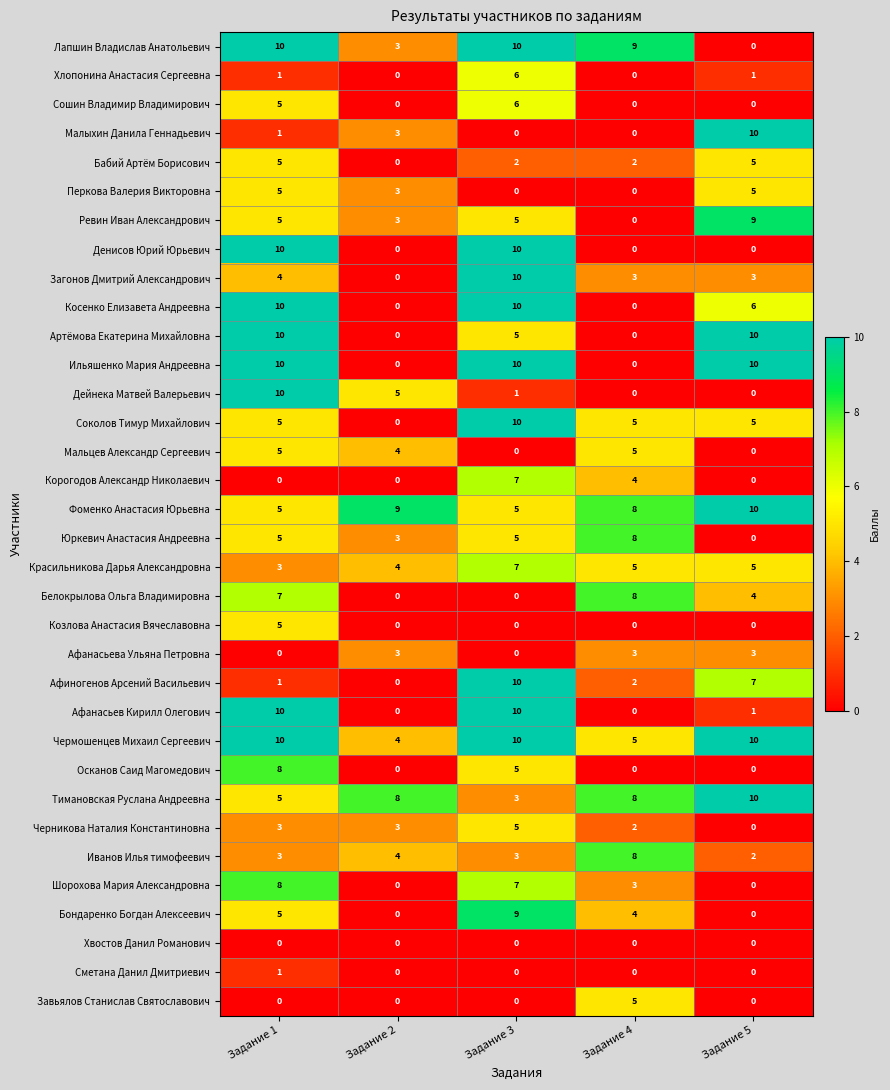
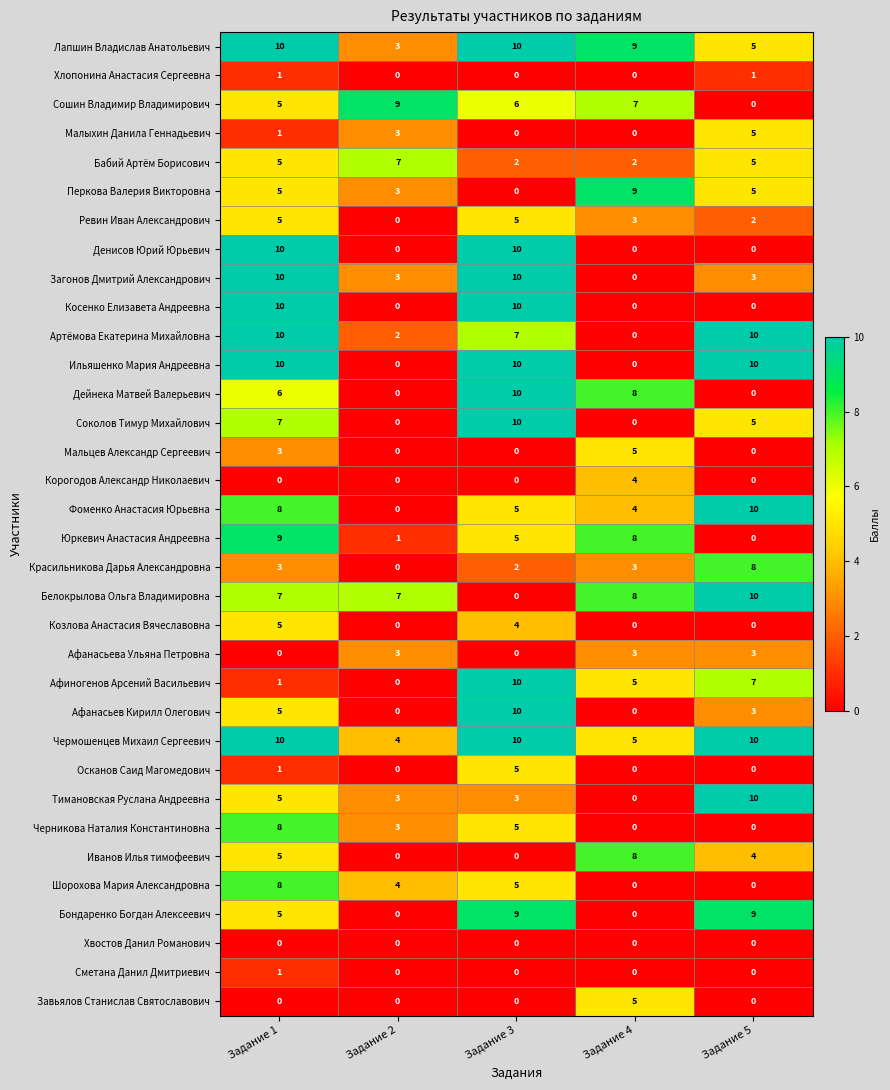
Лапшин Владислав Анатольевич, Задание 5: 0 -> 5
Хлопонина Анастасия Сергеевна, Задание 3: 6 -> 0
Сошин Владимир Владимирович, Задание 2: 0 -> 9
Сошин Владимир Владимирович, Задание 4: 0 -> 7
Малыхин Данила Геннадьевич, Задание 5: 10 -> 5
Бабий Артём Борисович, Задание 2: 0 -> 7
Перкова Валерия Викторовна, Задание 4: 0 -> 9
Ревин Иван Александрович, Задание 2: 3 -> 0
Ревин Иван Александрович, Задание 4: 0 -> 3
Ревин Иван Александрович, Задание 5: 9 -> 2
Загонов Дмитрий Александрович, Задание 1: 4 -> 10
Загонов Дмитрий Александрович, Задание 2: 0 -> 3
Загонов Дмитрий Александрович, Задание 4: 3 -> 0
Косенко Елизавета Андреевна, Задание 5: 6 -> 0
Артёмова Екатерина Михайловна, Задание 2: 0 -> 2
Артёмова Екатерина Михайловна, Задание 3: 5 -> 7
Дейнека Матвей Валерьевич, Задание 1: 10 -> 6
Дейнека Матвей Валерьевич, Задание 2: 5 -> 0
Дейнека Матвей Валерьевич, Задание 3: 1 -> 10
Дейнека Матвей Валерьевич, Задание 4: 0 -> 8
Соколов Тимур Михайлович, Задание 1: 5 -> 7
Соколов Тимур Михайлович, Задание 4: 5 -> 0
Мальцев Александр Сергеевич, Задание 1: 5 -> 3
Мальцев Александр Сергеевич, Задание 2: 4 -> 0
Корогодов Александр Николаевич, Задание 3: 7 -> 0
Фоменко Анастасия Юрьевна, Задание 1: 5 -> 8
Фоменко Анастасия Юрьевна, Задание 2: 9 -> 0
Фоменко Анастасия Юрьевна, Задание 4: 8 -> 4
Юркевич Анастасия Андреевна, Задание 1: 5 -> 9
Юркевич Анастасия Андреевна, Задание 2: 3 -> 1
Красильникова Дарья Александровна, Задание 2: 4 -> 0
Красильникова Дарья Александровна, Задание 3: 7 -> 2
Красильникова Дарья Александровна, Задание 4: 5 -> 3
Красильникова Дарья Александровна, Задание 5: 5 -> 8
Белокрылова Ольга Владимировна, Задание 2: 0 -> 7
Белокрылова Ольга Владимировна, Задание 5: 4 -> 10
Козлова Анастасия Вячеславовна, Задание 3: 0 -> 4
Афиногенов Арсений Васильевич, Задание 4: 2 -> 5
Афанасьев Кирилл Олегович, Задание 1: 10 -> 5
Афанасьев Кирилл Олегович, Задание 5: 1 -> 3
Осканов Саид Магомедович, Задание 1: 8 -> 1
Тимановская Руслана Андреевна, Задание 2: 8 -> 3
Тимановская Руслана Андреевна, Задание 4: 8 -> 0
Черникова Наталия Константиновна, Задание 1: 3 -> 8
Черникова Наталия Константиновна, Задание 4: 2 -> 0
Иванов Илья тимофеевич, Задание 1: 3 -> 5
Иванов Илья тимофеевич, Задание 2: 4 -> 0
Иванов Илья тимофеевич, Задание 3: 3 -> 0
Иванов Илья тимофеевич, Задание 5: 2 -> 4
Шорохова Мария Александровна, Задание 2: 0 -> 4
Шорохова Мария Александровна, Задание 3: 7 -> 5
Шорохова Мария Александровна, Задание 4: 3 -> 0
Бондаренко Богдан Алексеевич, Задание 4: 4 -> 0
Бондаренко Богдан Алексеевич, Задание 5: 0 -> 9
